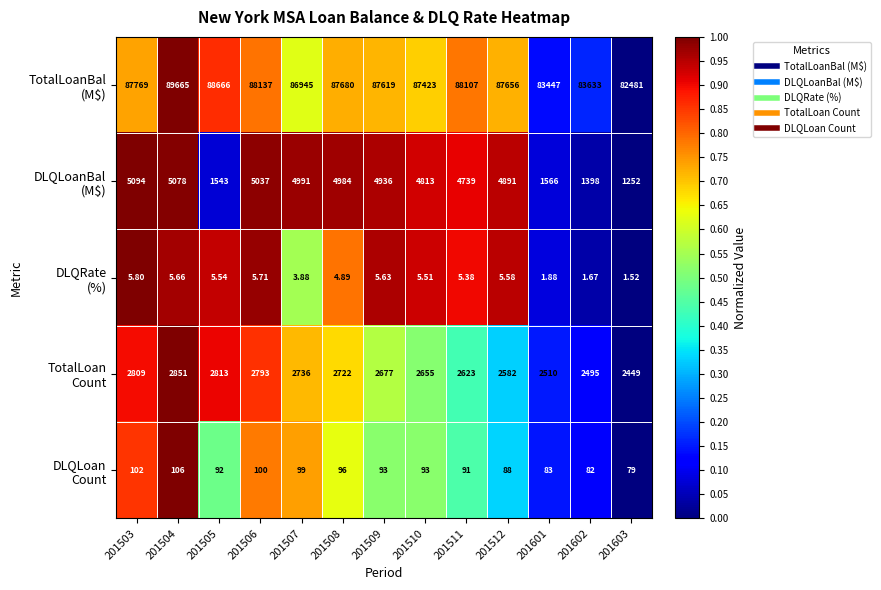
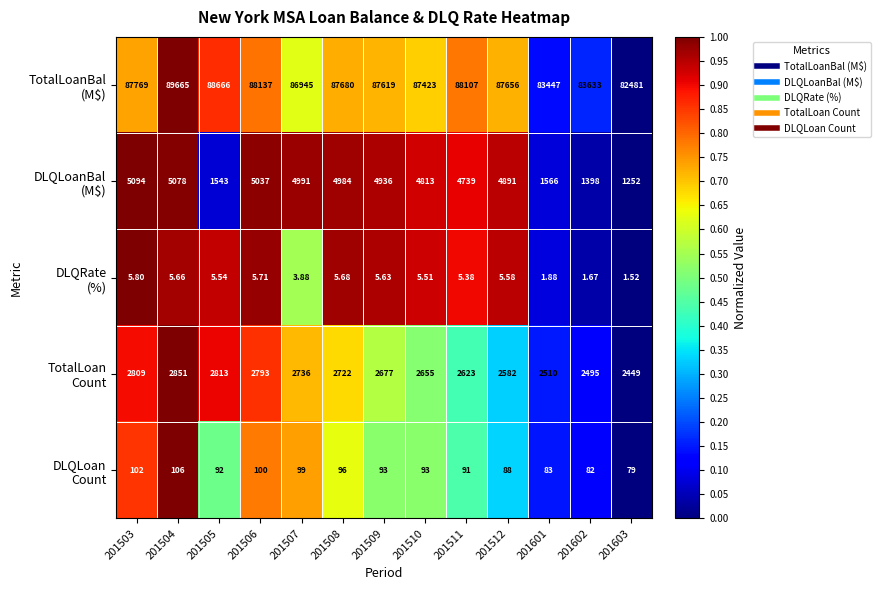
DLQRate (%), 201508: 4.89 -> 5.68
